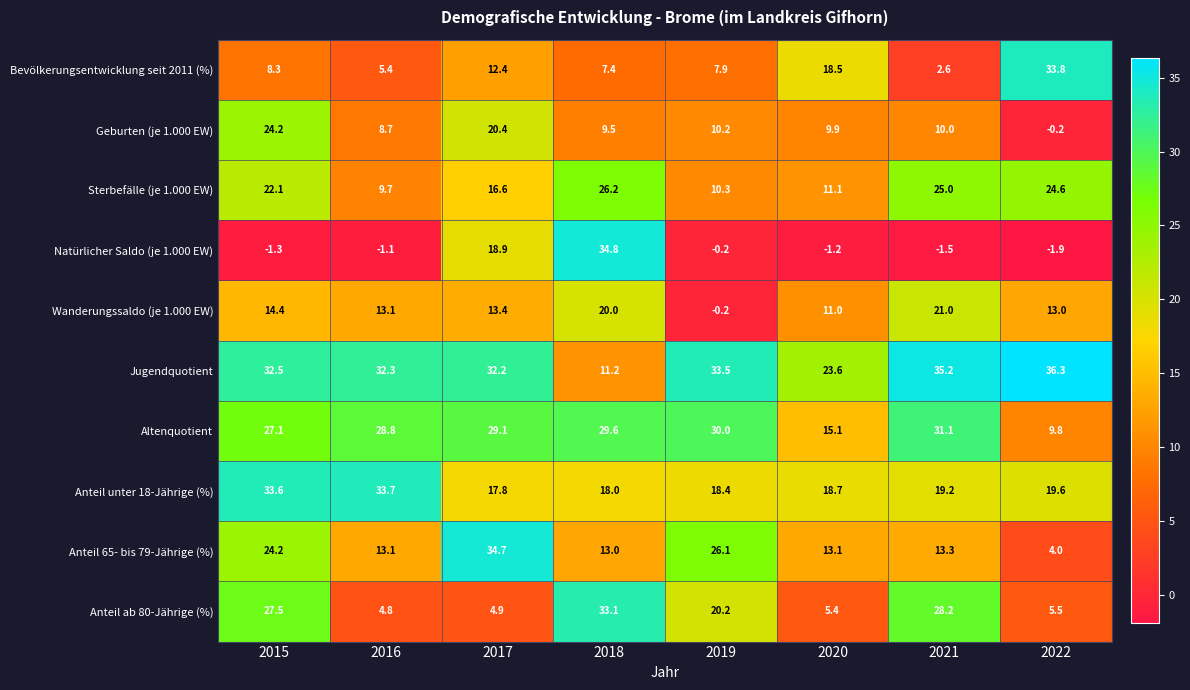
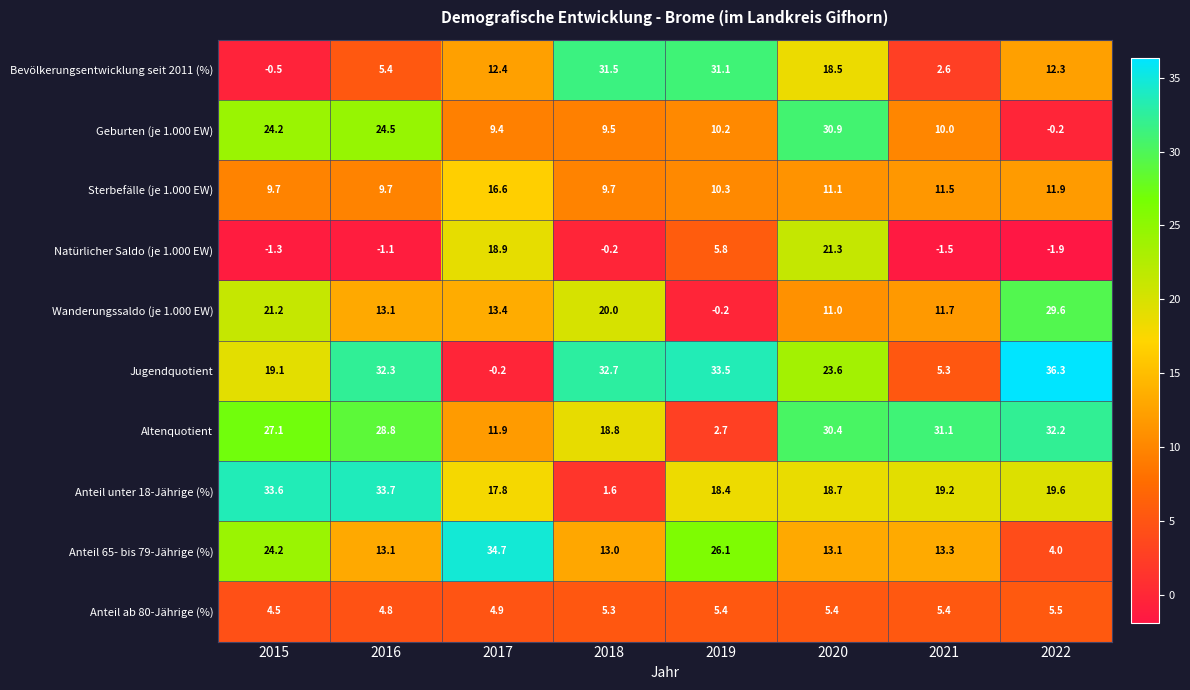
Bevölkerungsentwicklung seit 2011 (%), 2015: 8.3 -> -0.5
Bevölkerungsentwicklung seit 2011 (%), 2018: 7.4 -> 31.5
Bevölkerungsentwicklung seit 2011 (%), 2019: 7.9 -> 31.1
Bevölkerungsentwicklung seit 2011 (%), 2022: 33.8 -> 12.3
Geburten (je 1.000 EW), 2016: 8.7 -> 24.5
Geburten (je 1.000 EW), 2017: 20.4 -> 9.4
Geburten (je 1.000 EW), 2020: 9.9 -> 30.9
Sterbefälle (je 1.000 EW), 2015: 22.1 -> 9.7
Sterbefälle (je 1.000 EW), 2018: 26.2 -> 9.7
Sterbefälle (je 1.000 EW), 2021: 25.0 -> 11.5
Sterbefälle (je 1.000 EW), 2022: 24.6 -> 11.9
Natürlicher Saldo (je 1.000 EW), 2018: 34.8 -> -0.2
Natürlicher Saldo (je 1.000 EW), 2019: -0.2 -> 5.8
Natürlicher Saldo (je 1.000 EW), 2020: -1.2 -> 21.3
Wanderungssaldo (je 1.000 EW), 2015: 14.4 -> 21.2
Wanderungssaldo (je 1.000 EW), 2021: 21.0 -> 11.7
Wanderungssaldo (je 1.000 EW), 2022: 13.0 -> 29.6
Jugendquotient, 2015: 32.5 -> 19.1
Jugendquotient, 2017: 32.2 -> -0.2
Jugendquotient, 2018: 11.2 -> 32.7
Jugendquotient, 2021: 35.2 -> 5.3
Altenquotient, 2017: 29.1 -> 11.9
Altenquotient, 2018: 29.6 -> 18.8
Altenquotient, 2019: 30.0 -> 2.7
Altenquotient, 2020: 15.1 -> 30.4
Altenquotient, 2022: 9.8 -> 32.2
Anteil unter 18-Jährige (%), 2018: 18.0 -> 1.6
Anteil ab 80-Jährige (%), 2015: 27.5 -> 4.5
Anteil ab 80-Jährige (%), 2018: 33.1 -> 5.3
Anteil ab 80-Jährige (%), 2019: 20.2 -> 5.4
Anteil ab 80-Jährige (%), 2021: 28.2 -> 5.4
